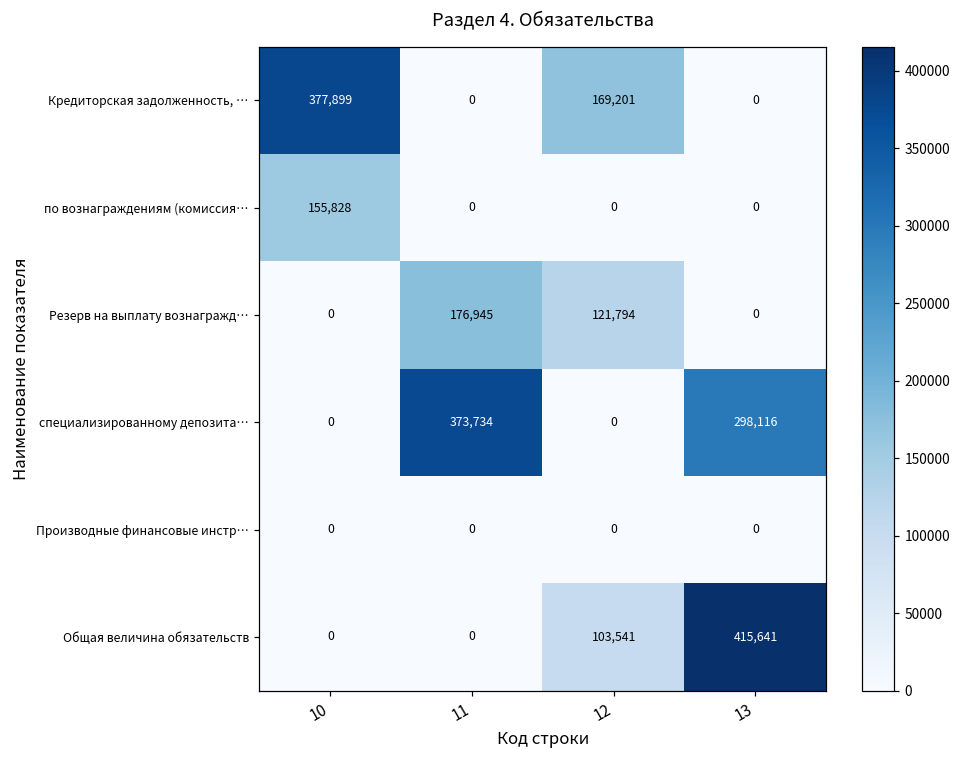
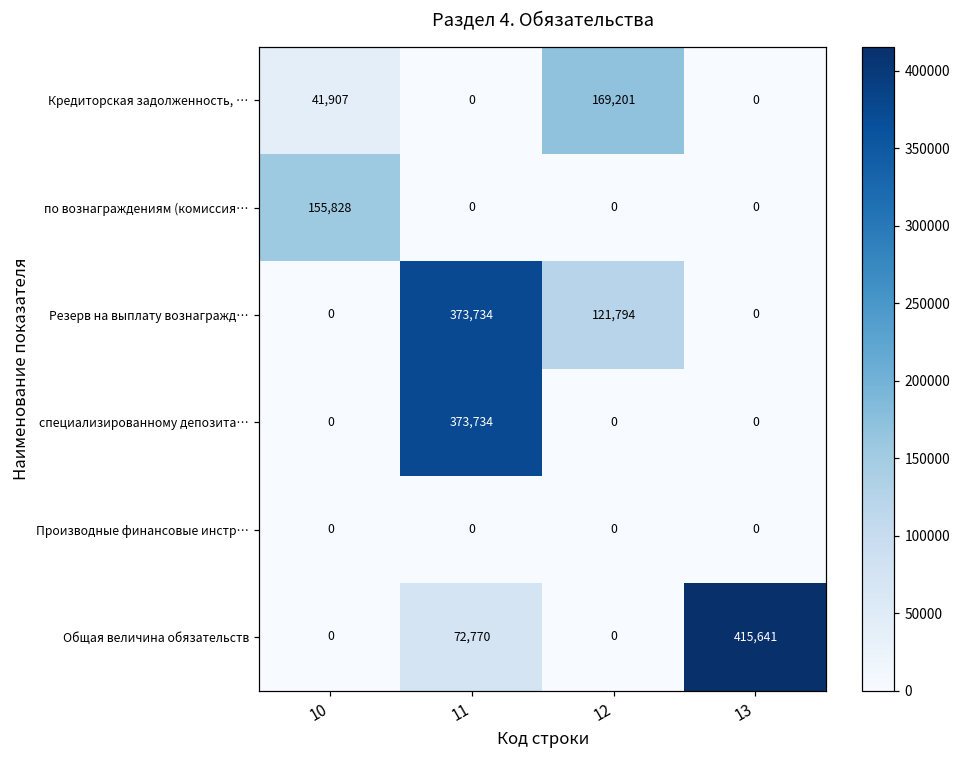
Кредиторская задолженность, …, 10: 377,899 -> 41,907
Резерв на выплату вознагражд…, 11: 176,945 -> 373,734
специализированному депозита…, 13: 298,116 -> 0
Общая величина обязательств, 11: 0 -> 72,770
Общая величина обязательств, 12: 103,541 -> 0
